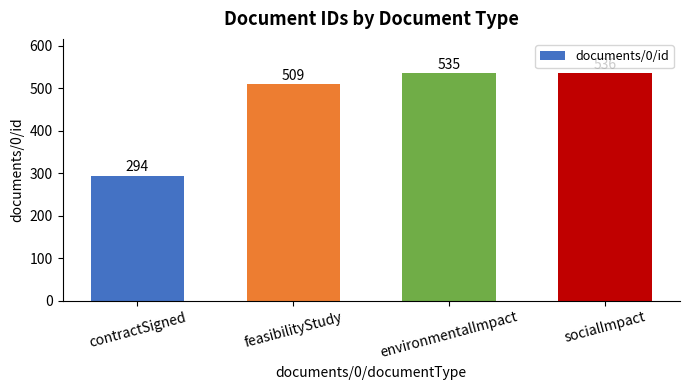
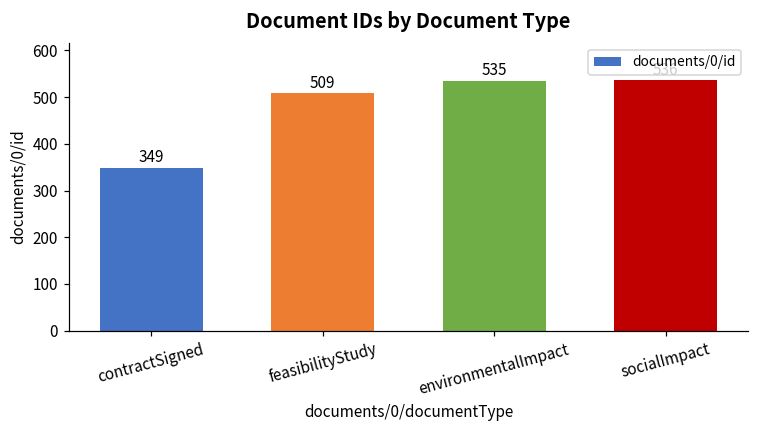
contractSigned: 294 -> 349
